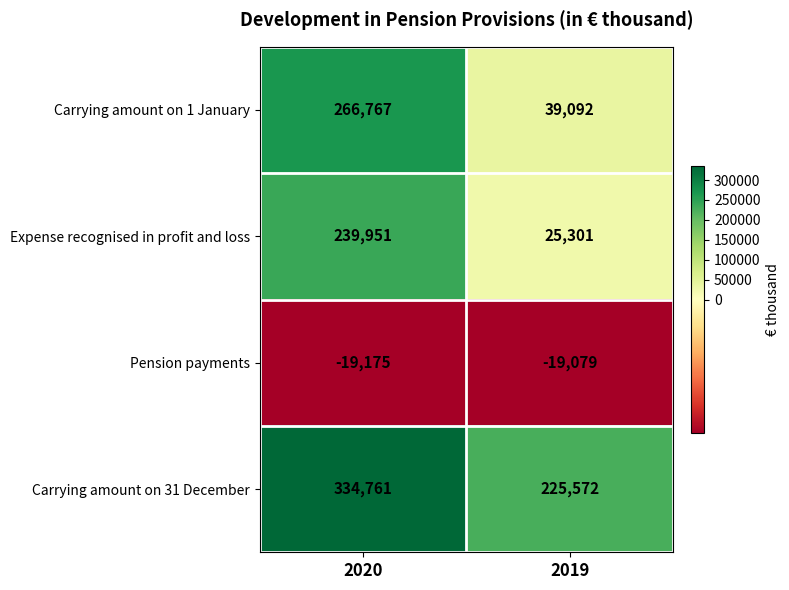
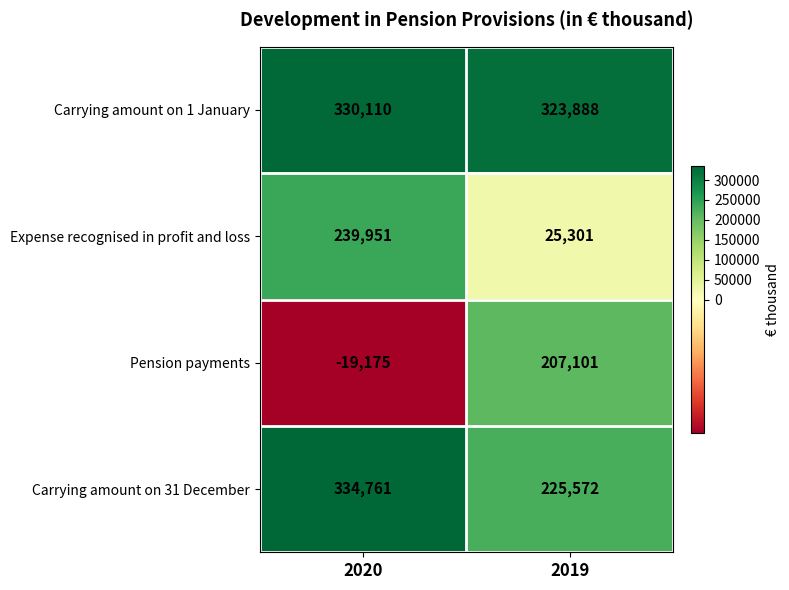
Carrying amount on 1 January, 2020: 266,767 -> 330,110
Carrying amount on 1 January, 2019: 39,092 -> 323,888
Pension payments, 2019: -19,079 -> 207,101
